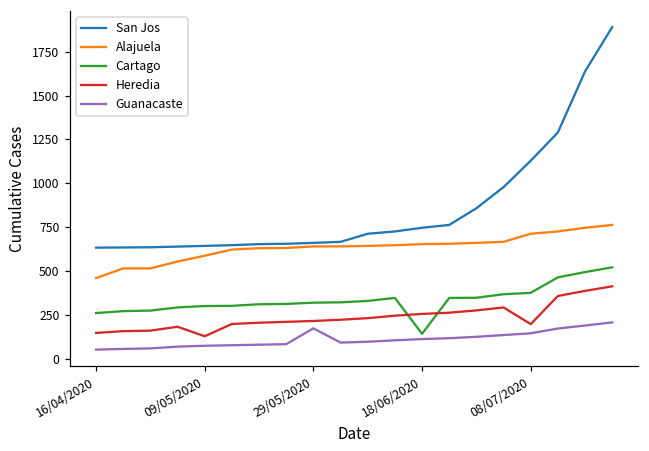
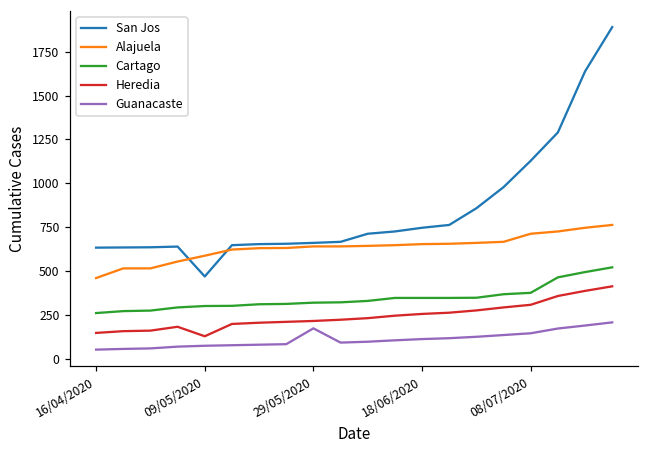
San Jos, 09/05/2020: 650 -> 470
Cartago, 18/06/2020: 150 -> 350
Heredia, 08/07/2020: 200 -> 310
